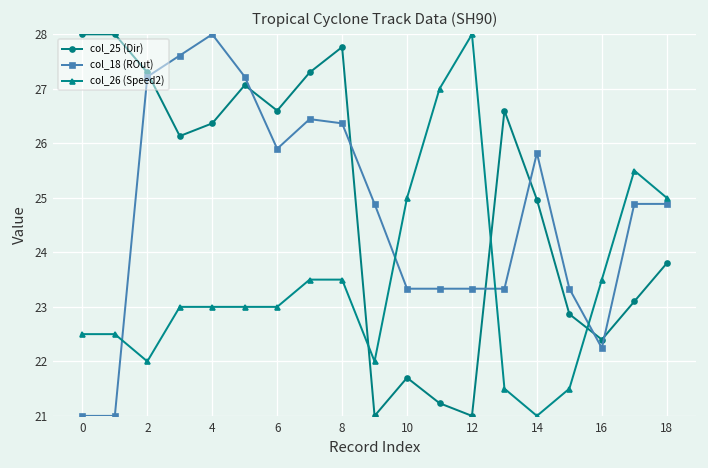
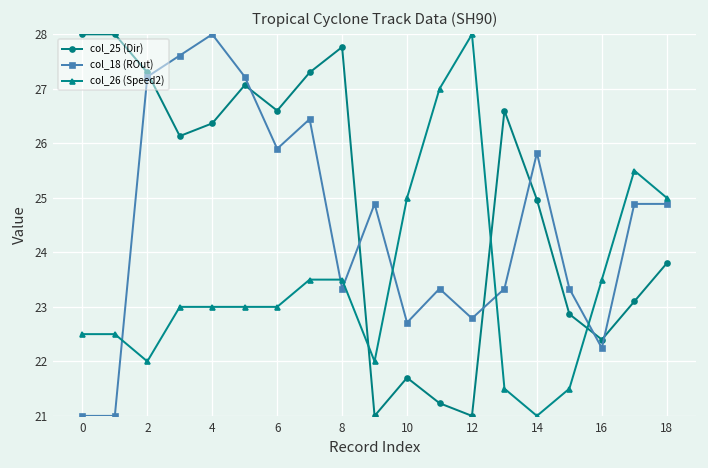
col_18 (ROut), 8: 26.4 -> 23.3
col_18 (ROut), 10: 23.3 -> 22.7
col_18 (ROut), 12: 23.3 -> 22.8
